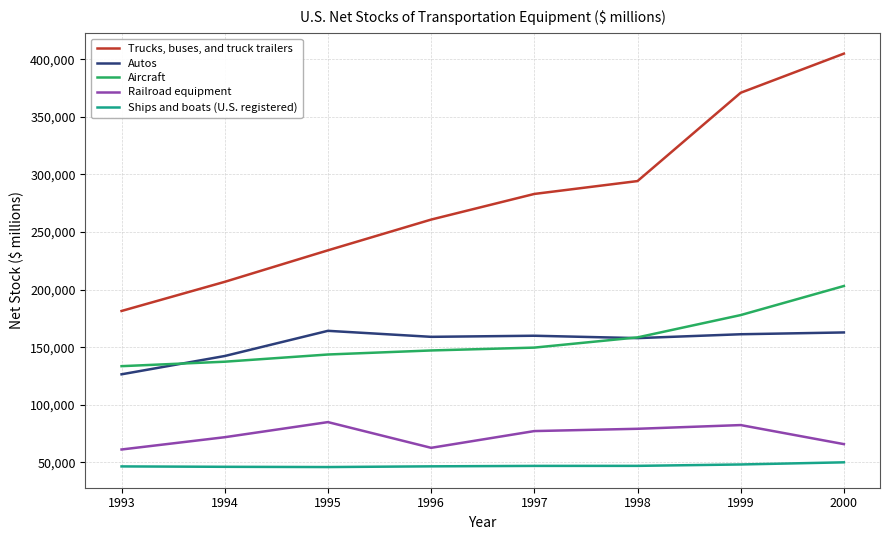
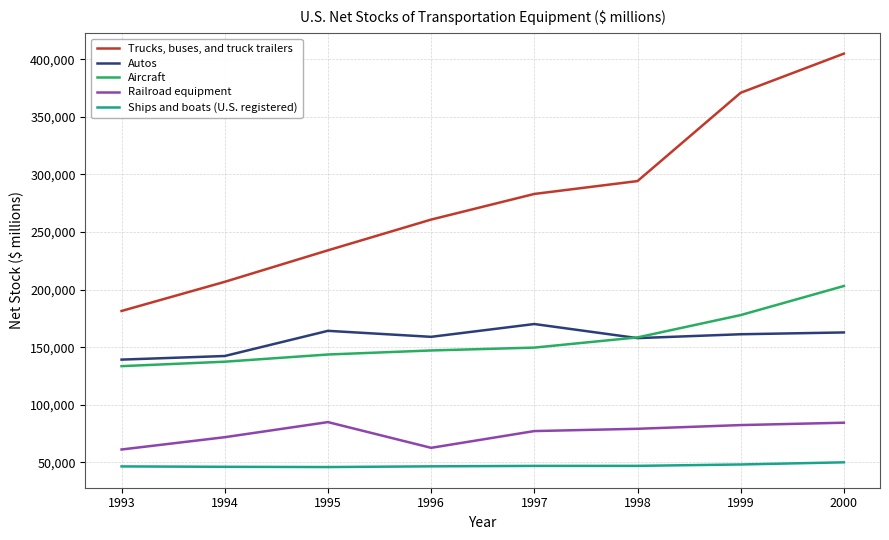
Autos, 1993: 126,000 -> 139,000
Autos, 1997: 160,000 -> 170,000
Railroad equipment, 2000: 66,000 -> 84,000
